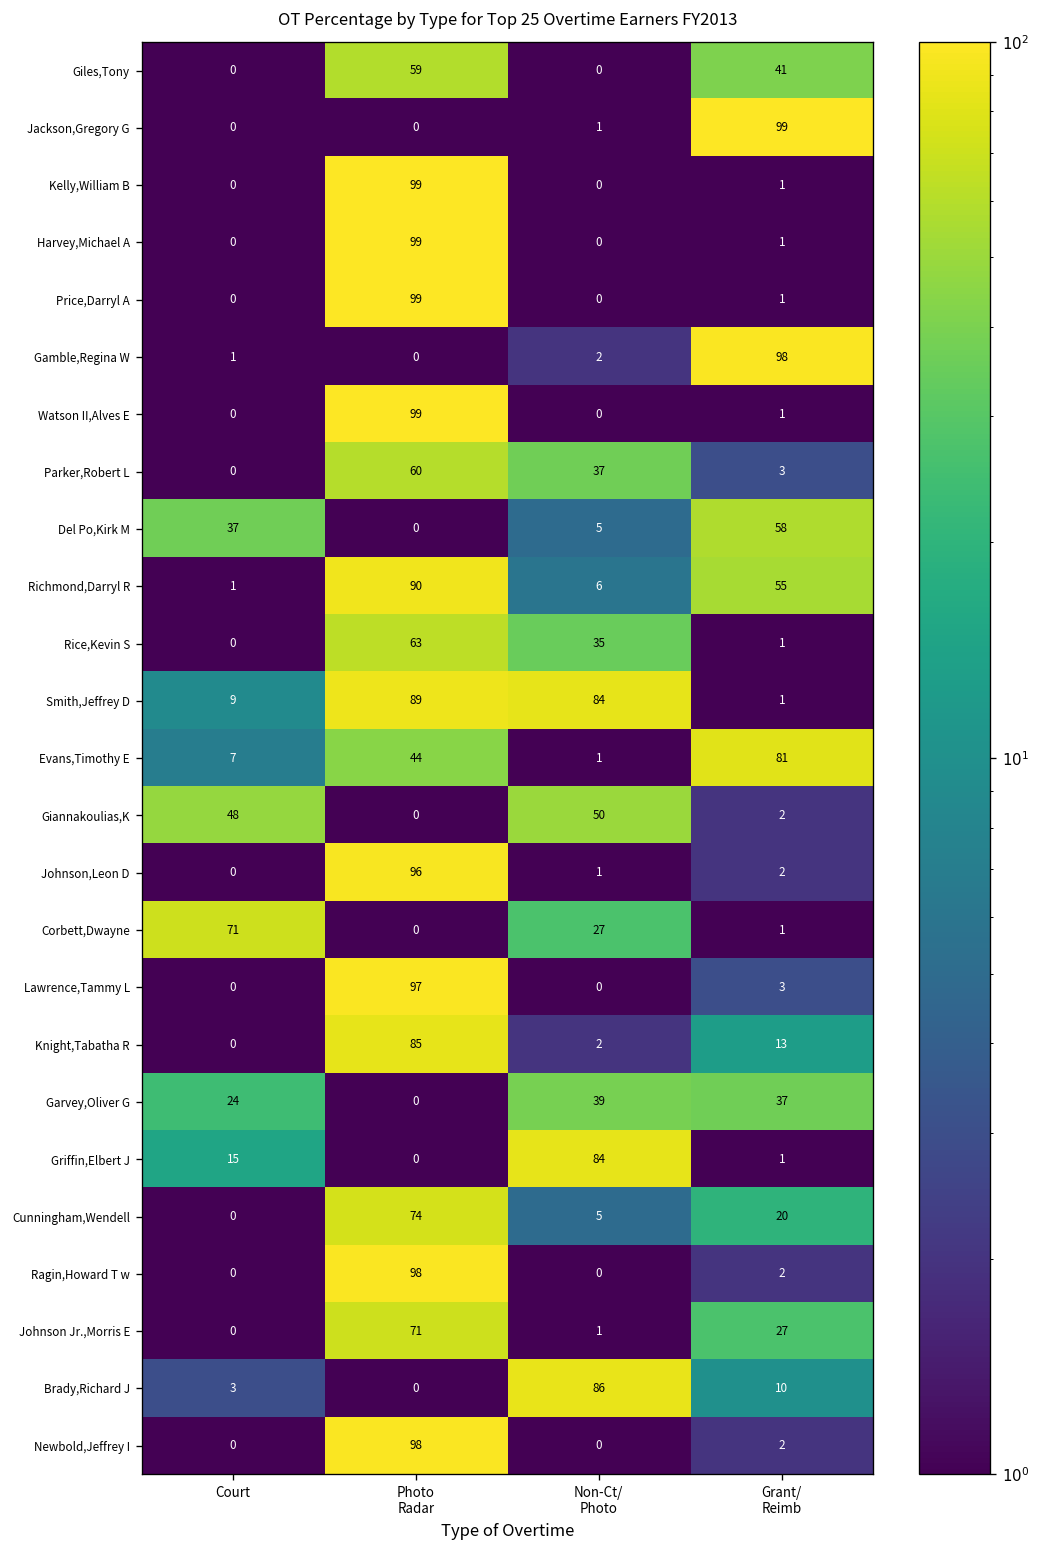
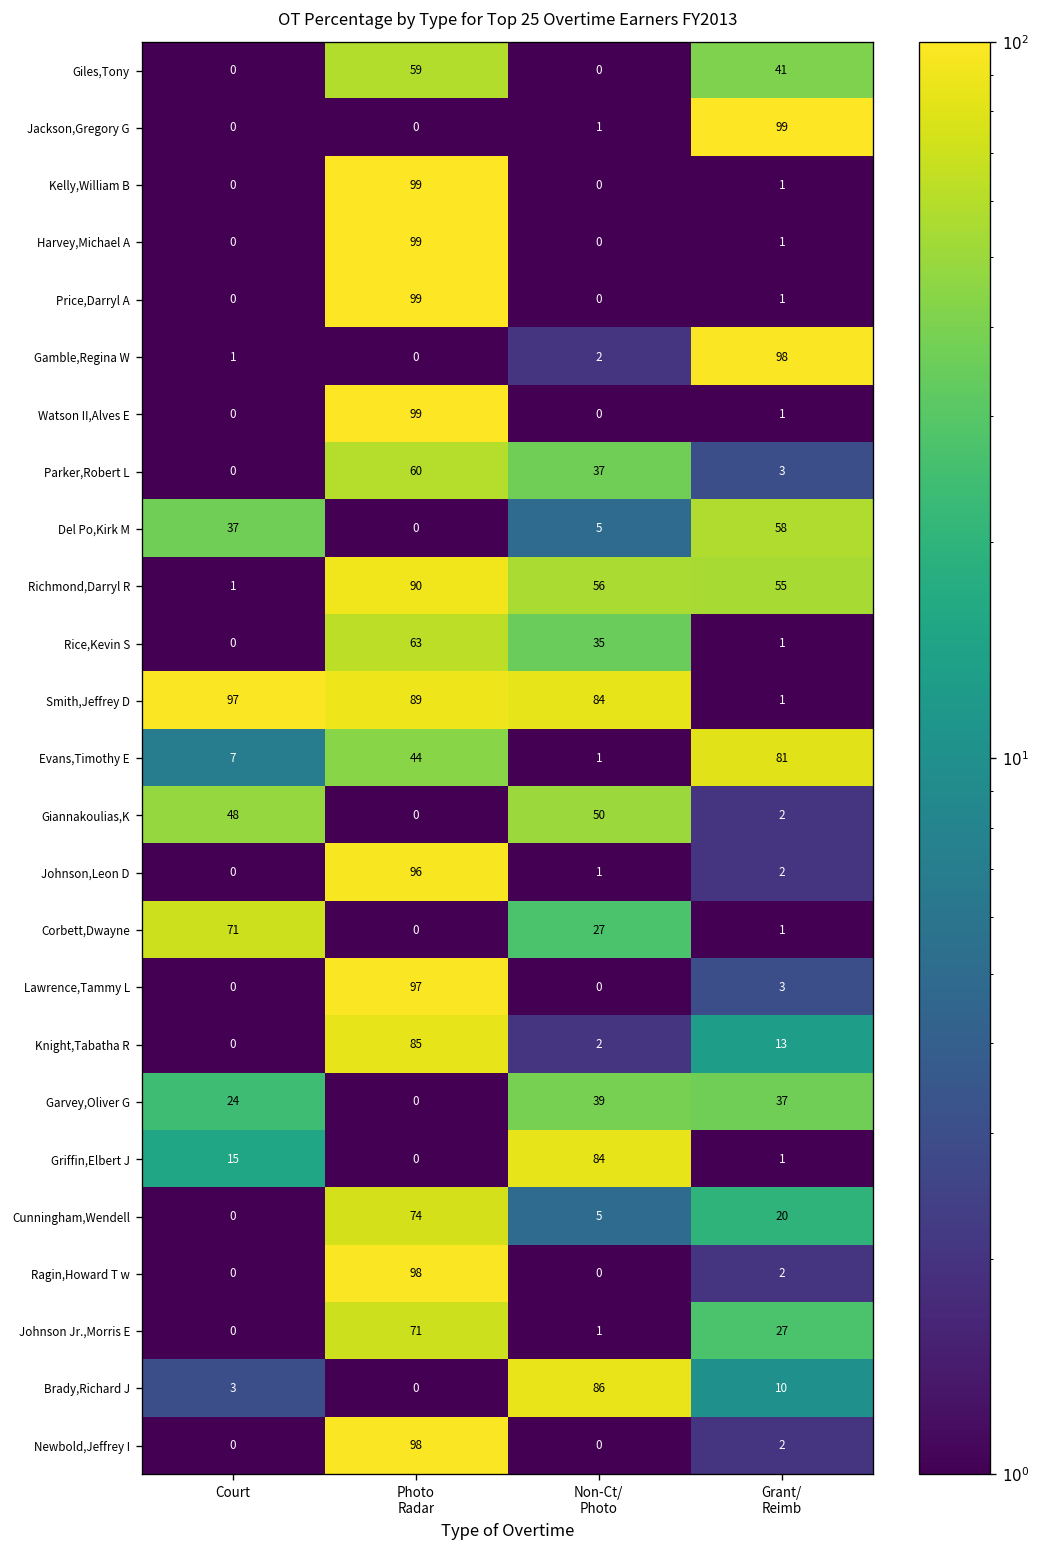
Richmond,Darryl R, Non-Ct/ Photo: 6 -> 56
Smith,Jeffrey D, Court: 9 -> 97
